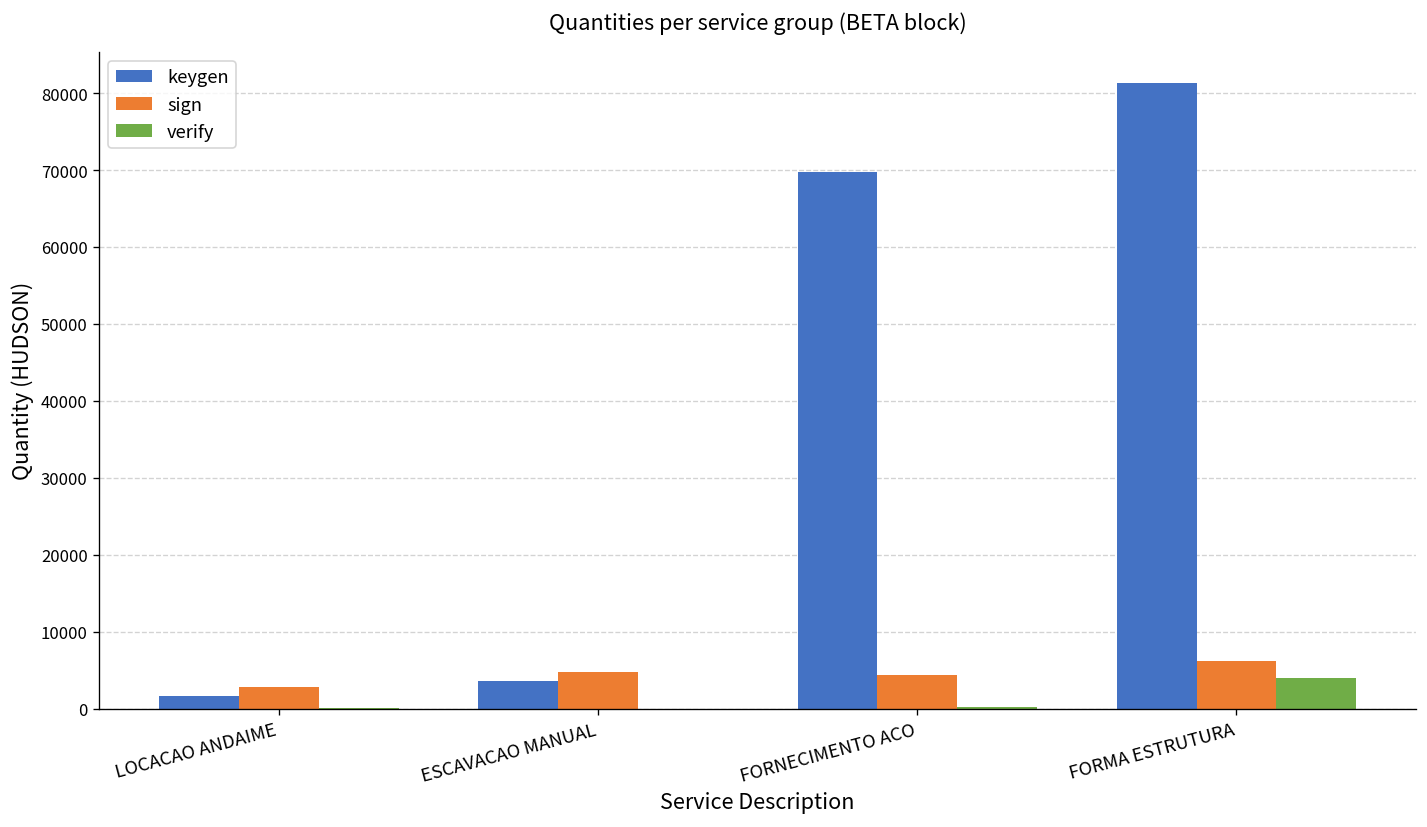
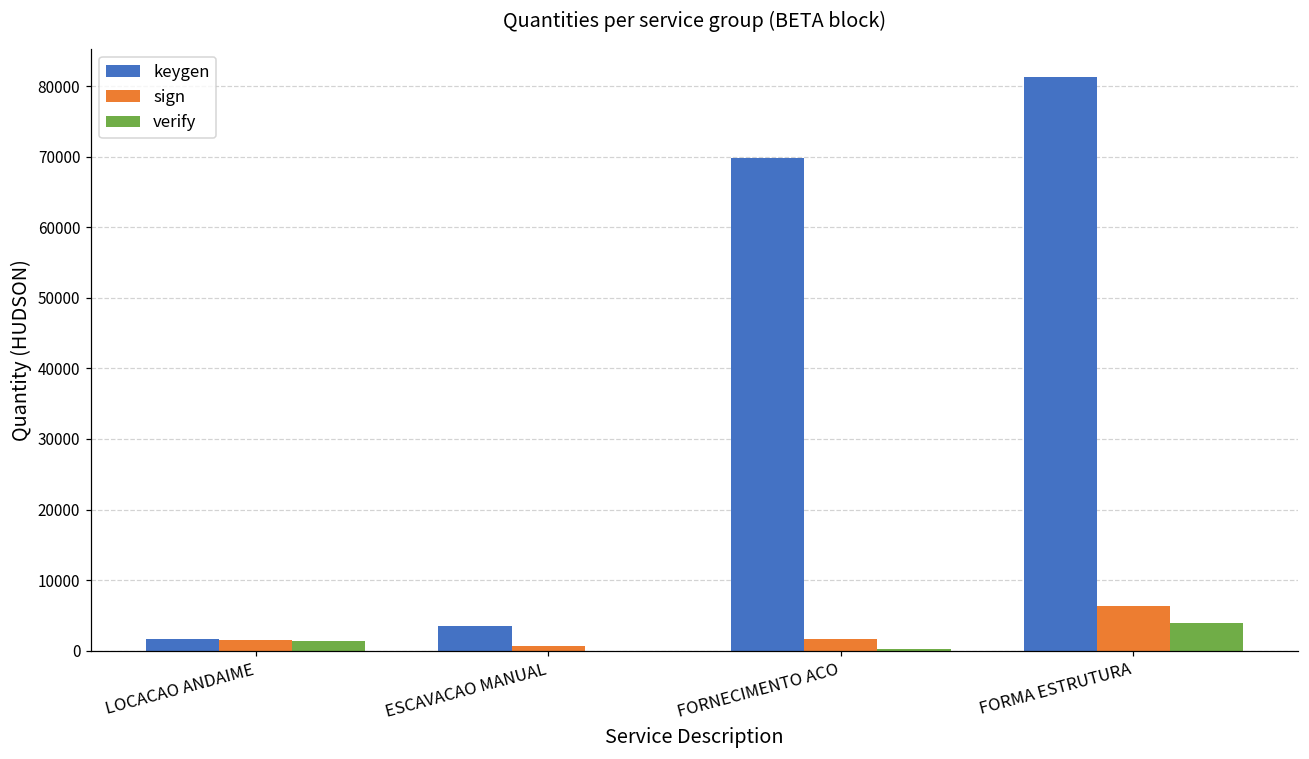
sign, LOCACAO ANDAIME: 3000 -> 1000
verify, LOCACAO ANDAIME: 0 -> 1000
sign, ESCAVACAO MANUAL: 5000 -> 1000
sign, FORNECIMENTO ACO: 4000 -> 2000
